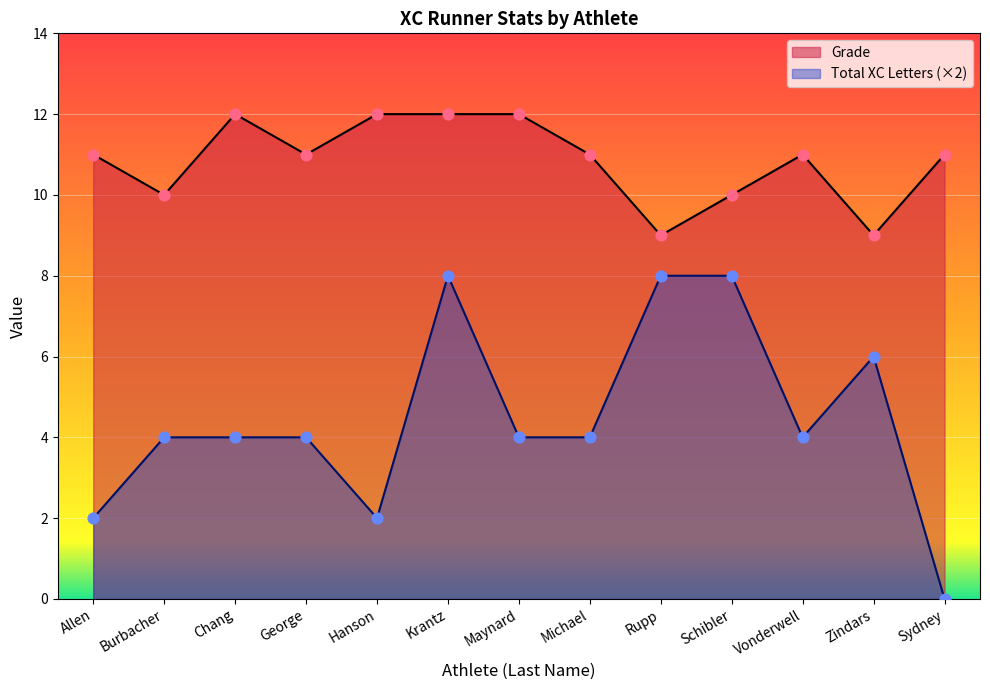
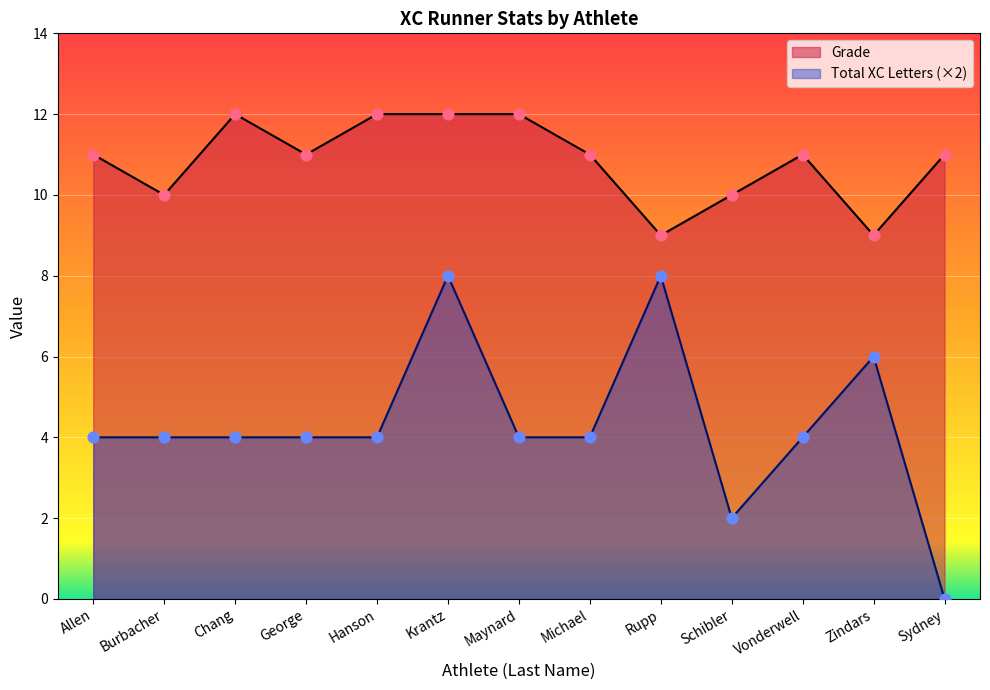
Total XC Letters (×2), Allen: 2.0 -> 4.0
Total XC Letters (×2), Hanson: 2.0 -> 4.0
Total XC Letters (×2), Schibler: 8.0 -> 2.0
